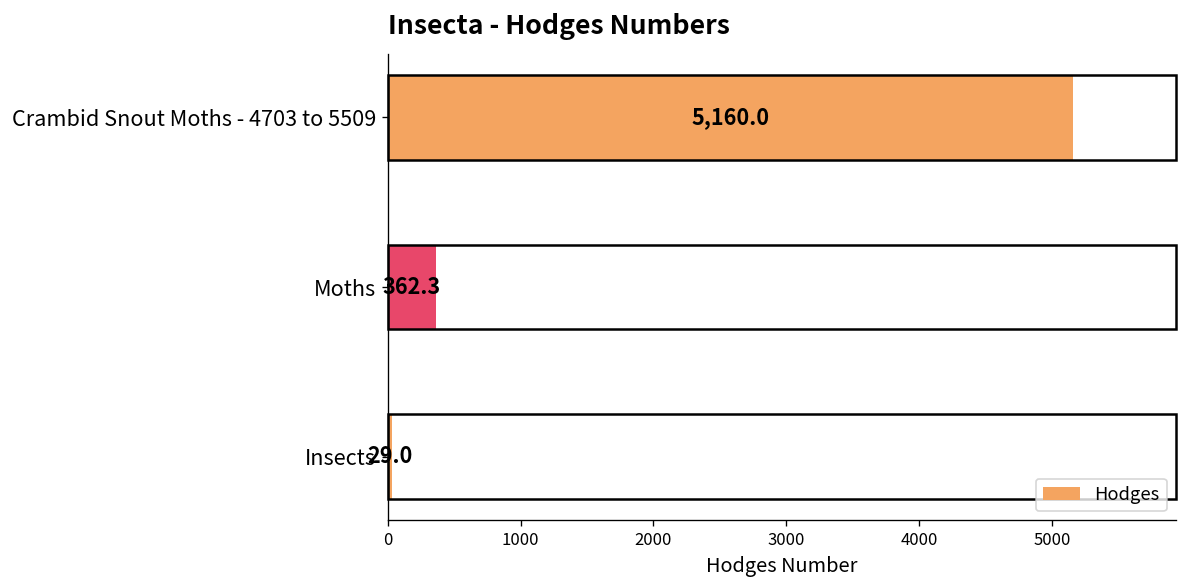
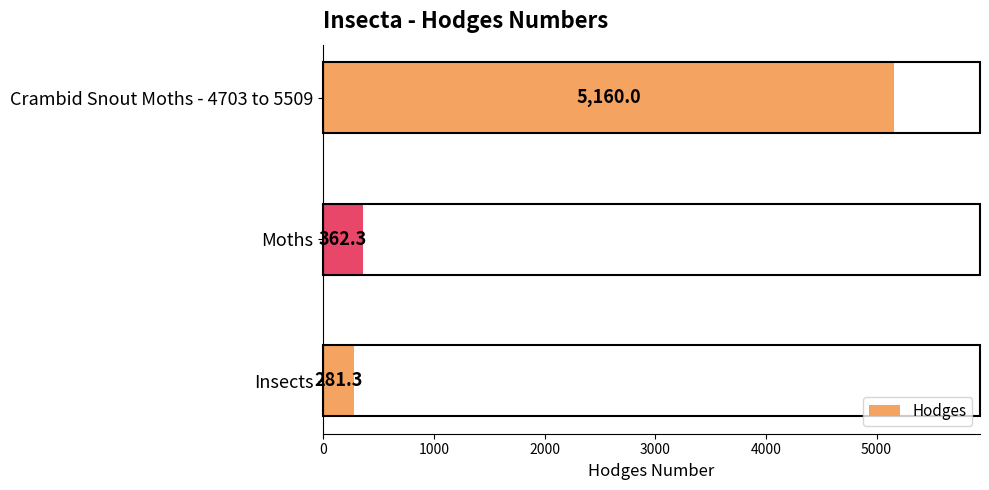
Insects: 29.0 -> 281.3
